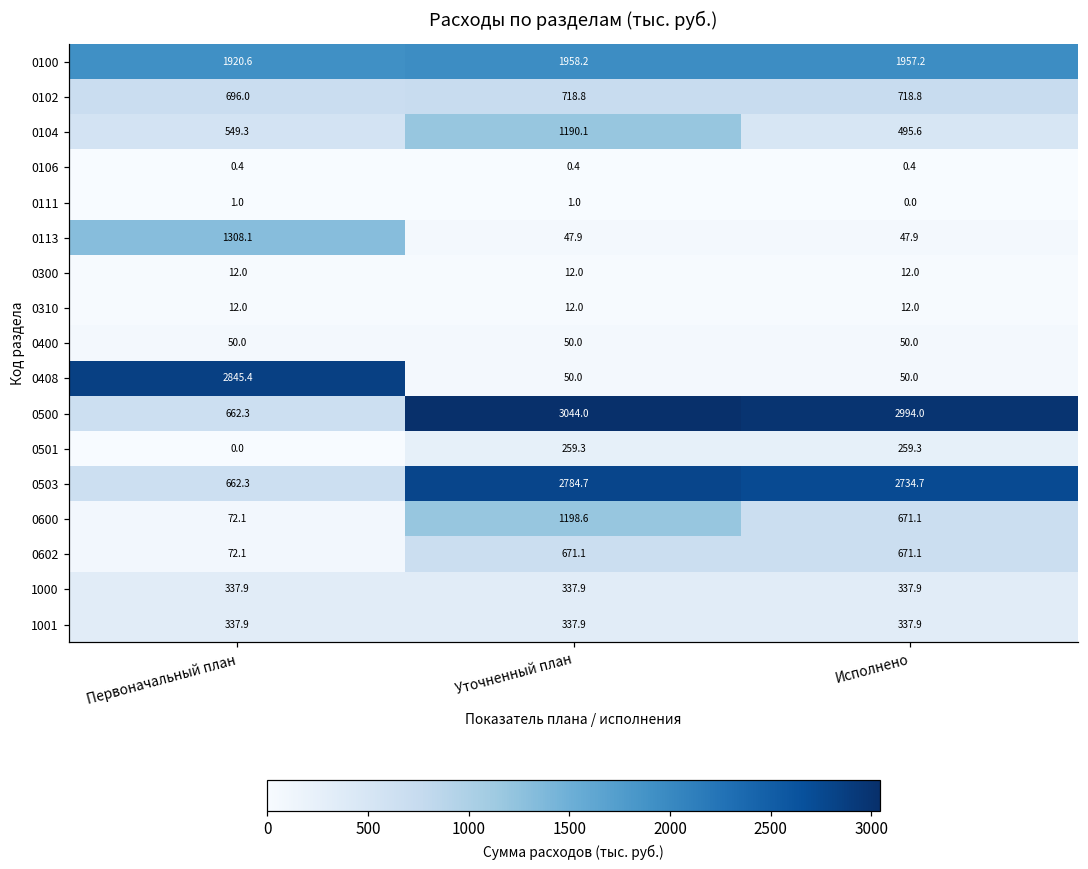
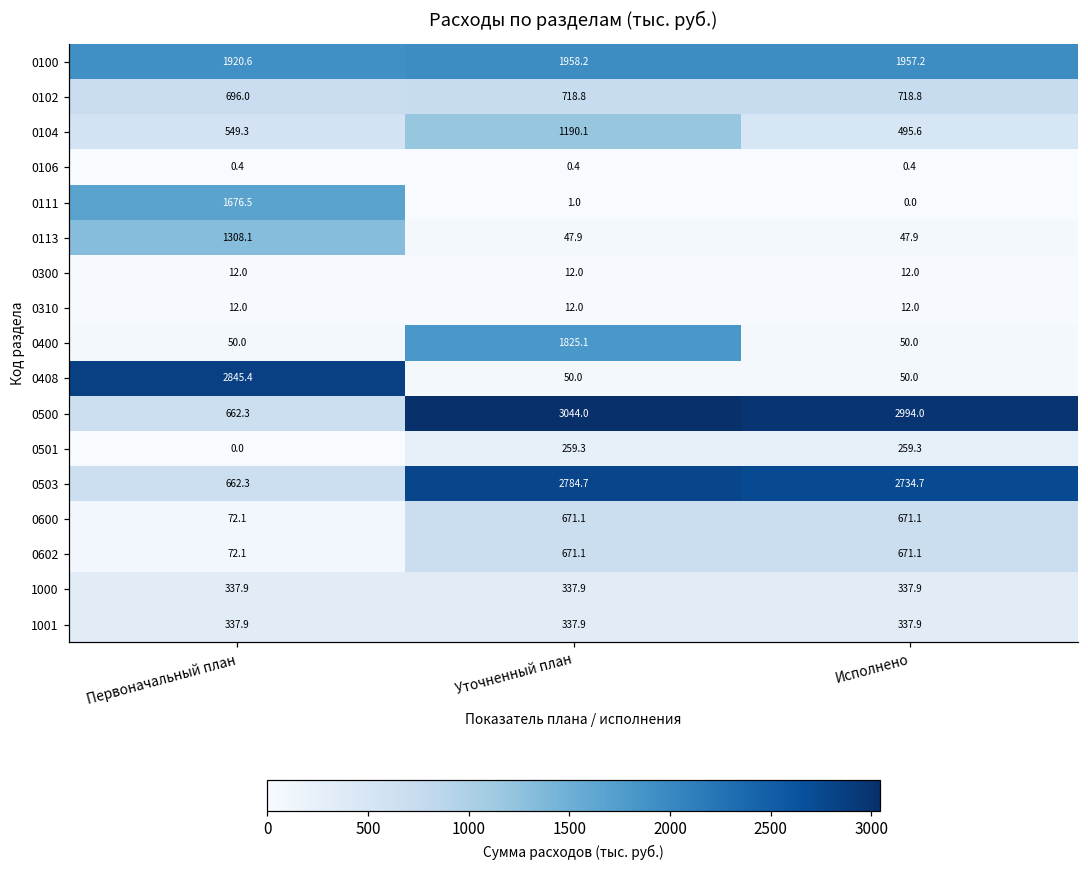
0111, Первоначальный план: 1.0 -> 1676.5
0400, Уточненный план: 50.0 -> 1825.1
0600, Уточненный план: 1198.6 -> 671.1
